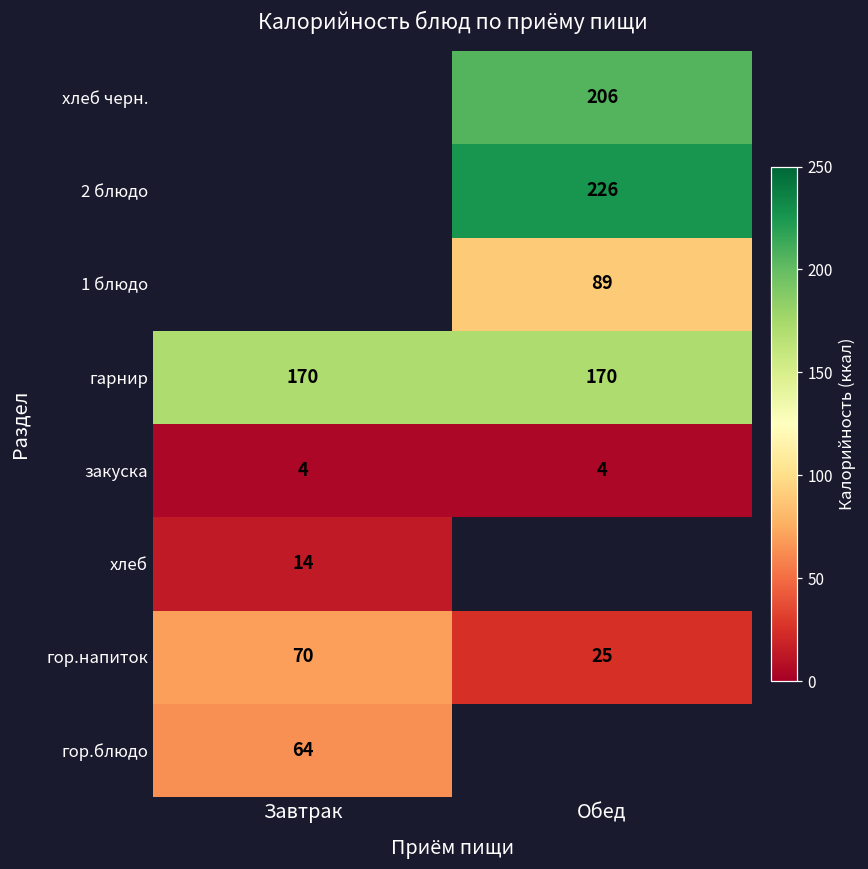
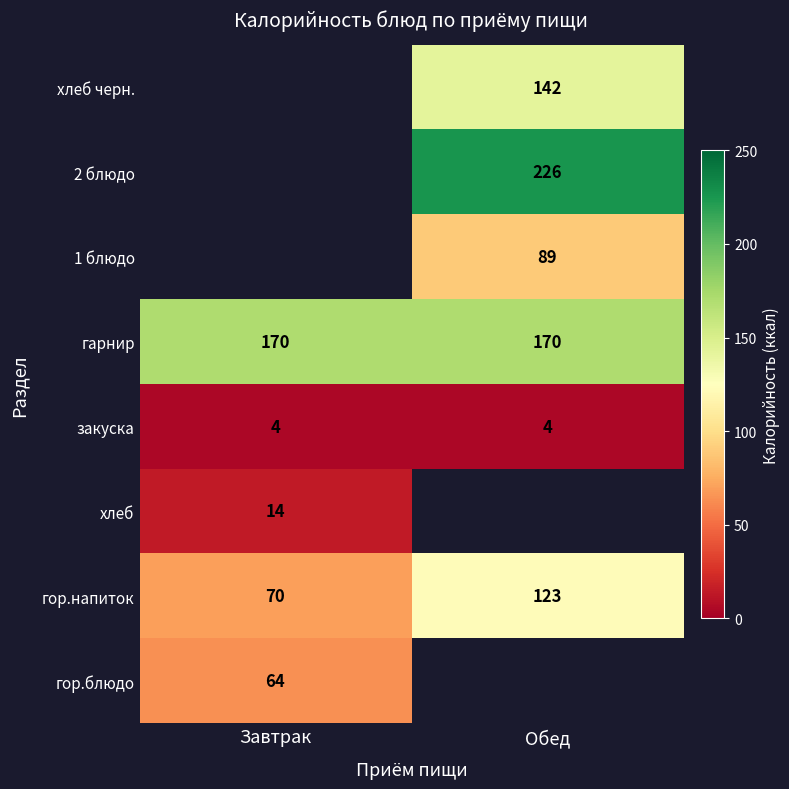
хлеб черн., Обед: 206 -> 142
гор.напиток, Обед: 25 -> 123
